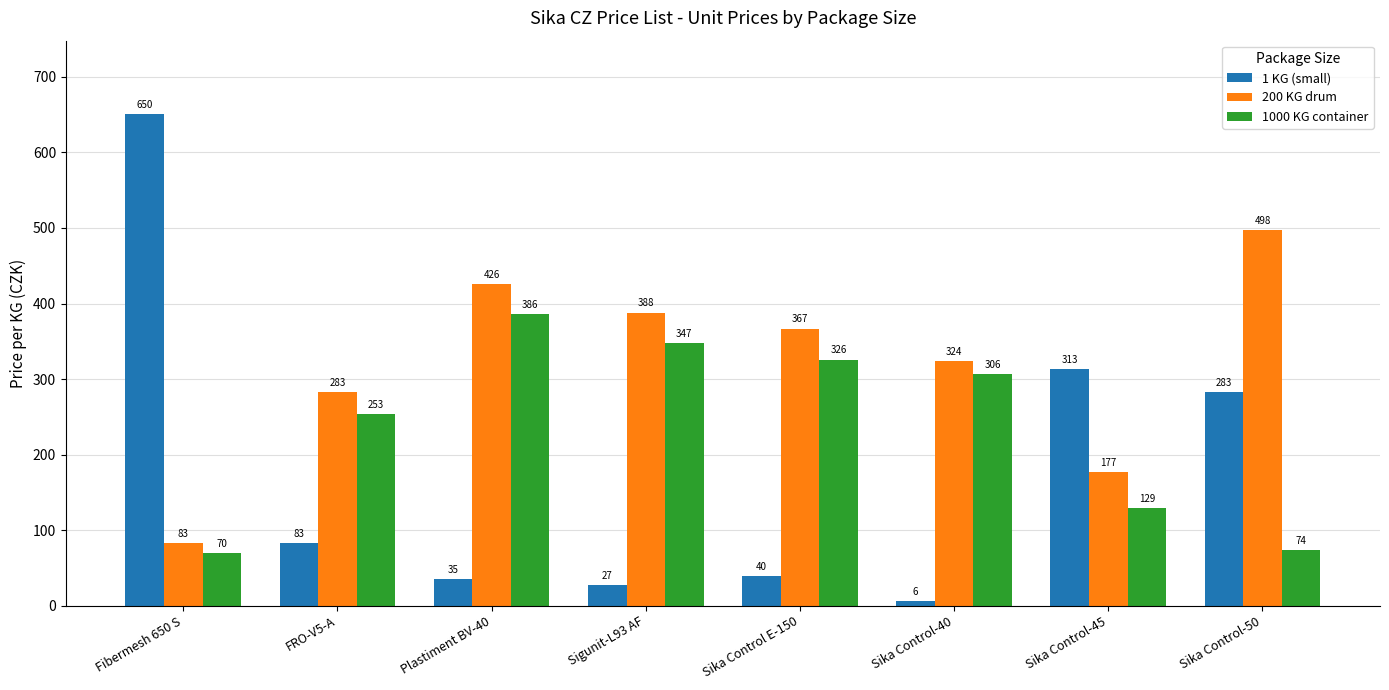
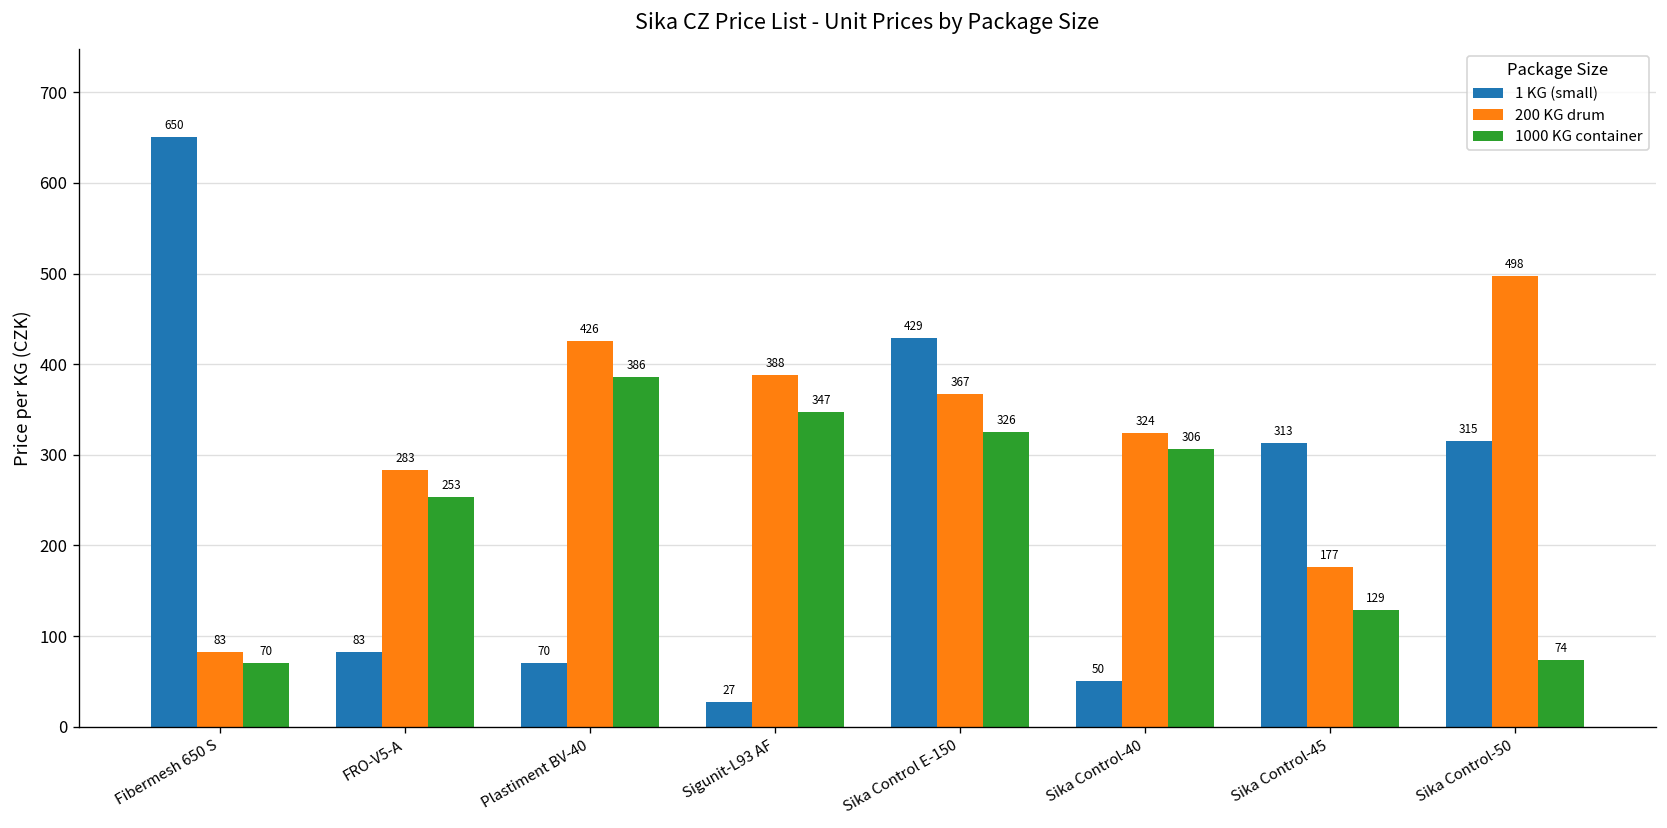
1 KG (small), Plastiment BV-40: 35 -> 70
1 KG (small), Sika Control E-150: 40 -> 429
1 KG (small), Sika Control-40: 6 -> 50
1 KG (small), Sika Control-50: 283 -> 315
